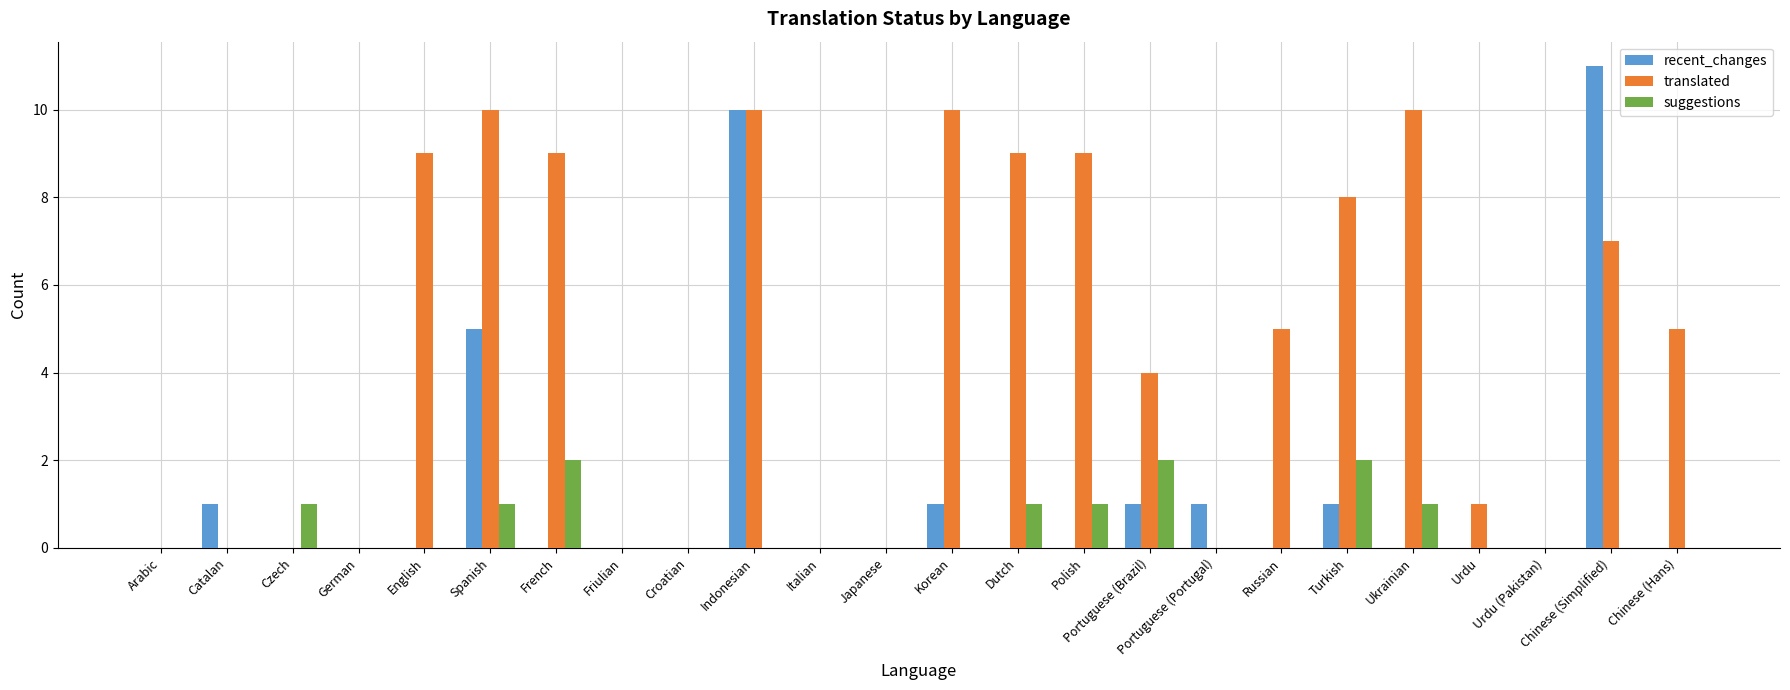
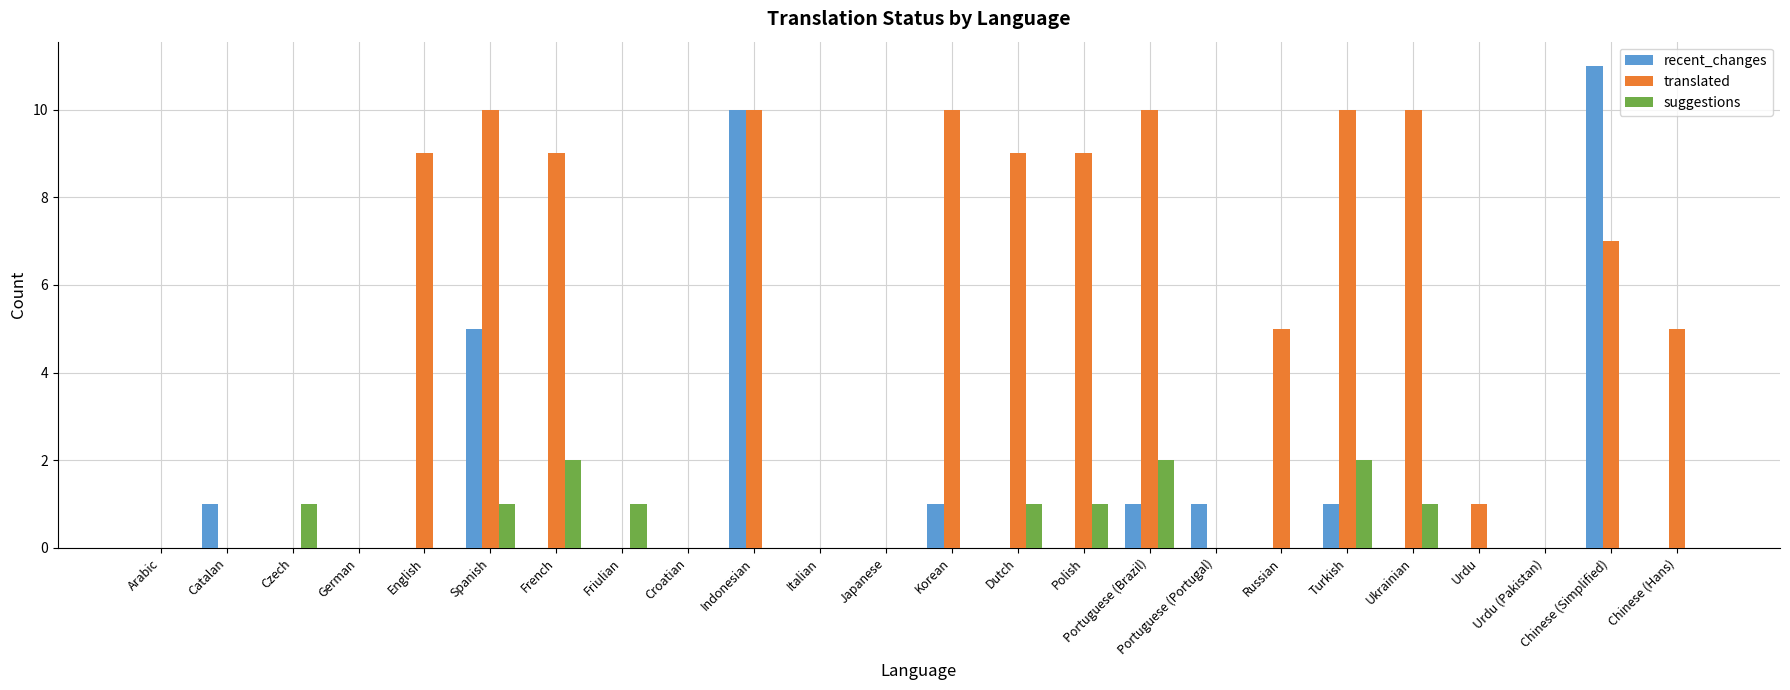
suggestions, Friulian: 0 -> 1
translated, Portuguese (Brazil): 4 -> 10
translated, Turkish: 8 -> 10
